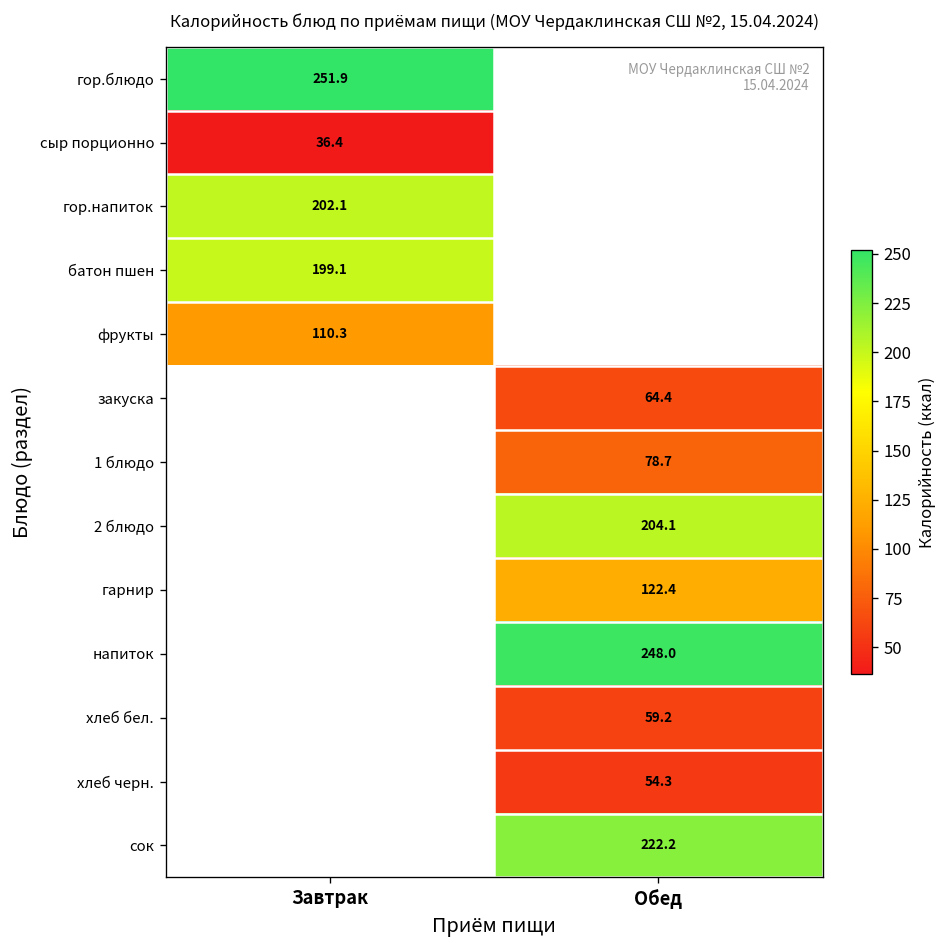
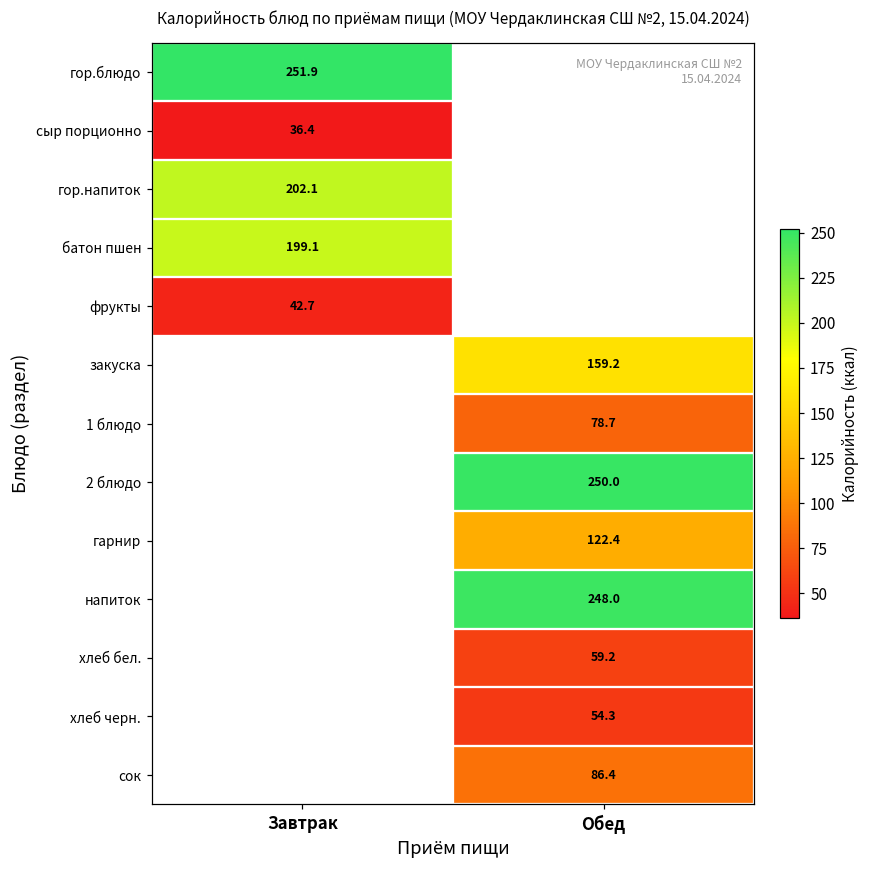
фрукты, Завтрак: 110.3 -> 42.7
закуска, Обед: 64.4 -> 159.2
2 блюдо, Обед: 204.1 -> 250.0
сок, Обед: 222.2 -> 86.4
